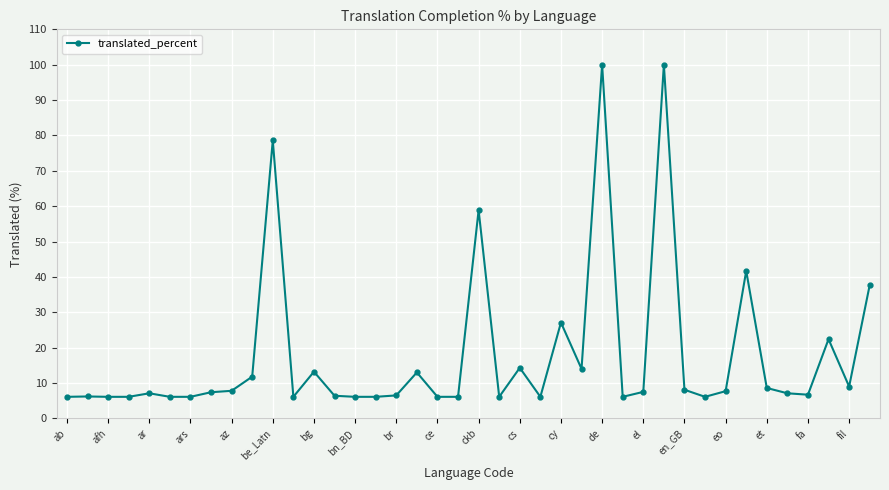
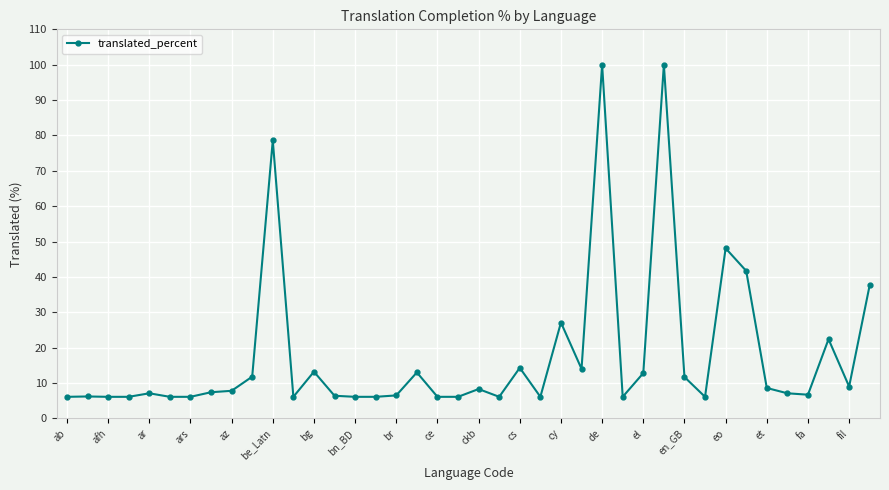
ckb: 59 -> 8
el: 8 -> 13
en_GB: 8 -> 12
eo: 8 -> 48
